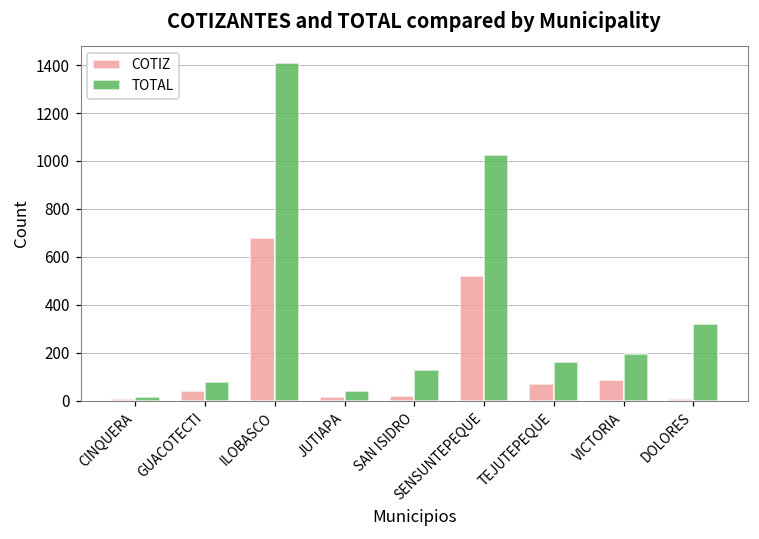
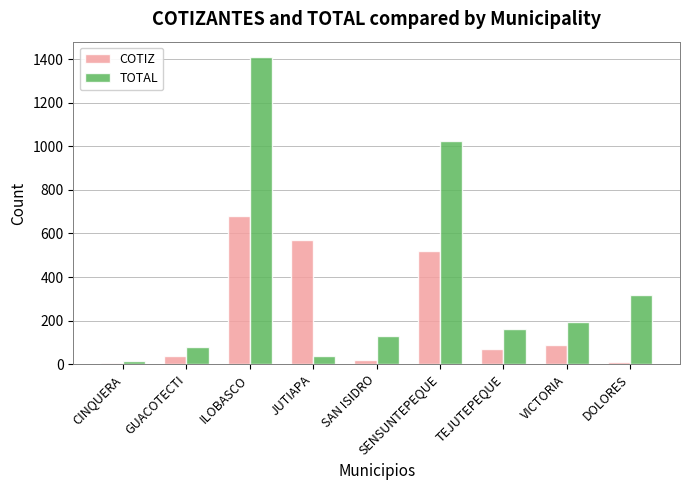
COTIZ, JUTIAPA: 20 -> 570
